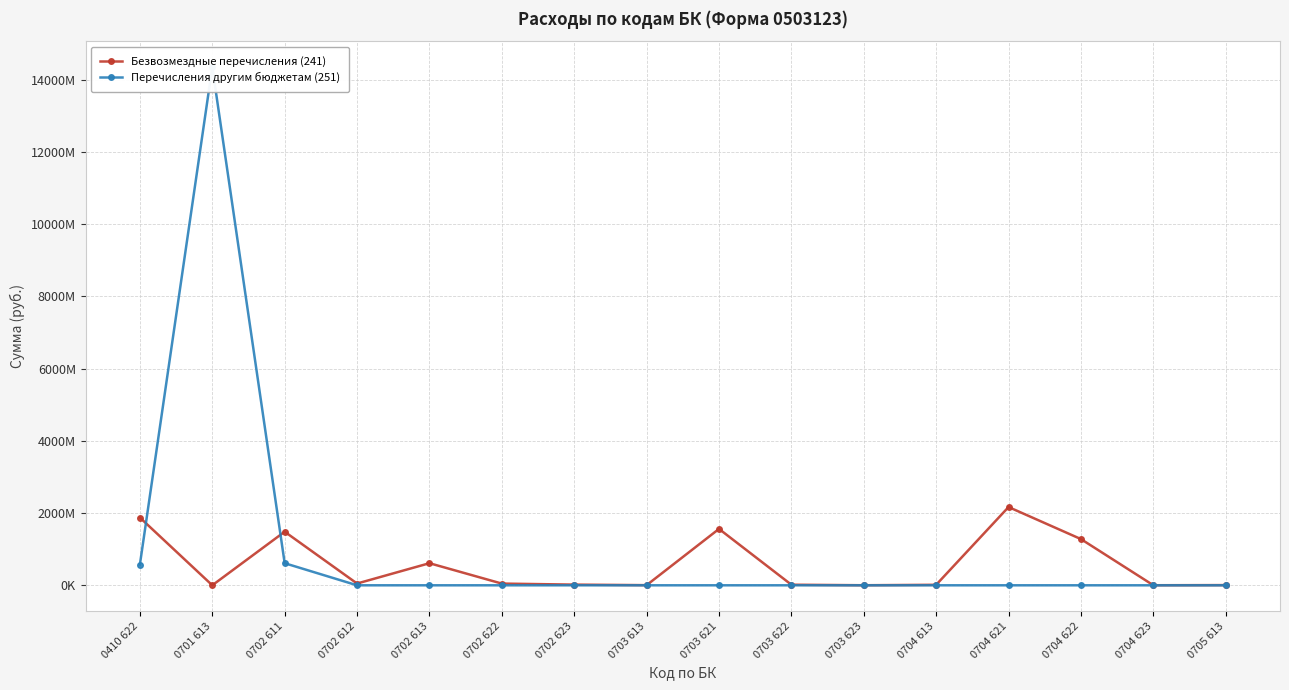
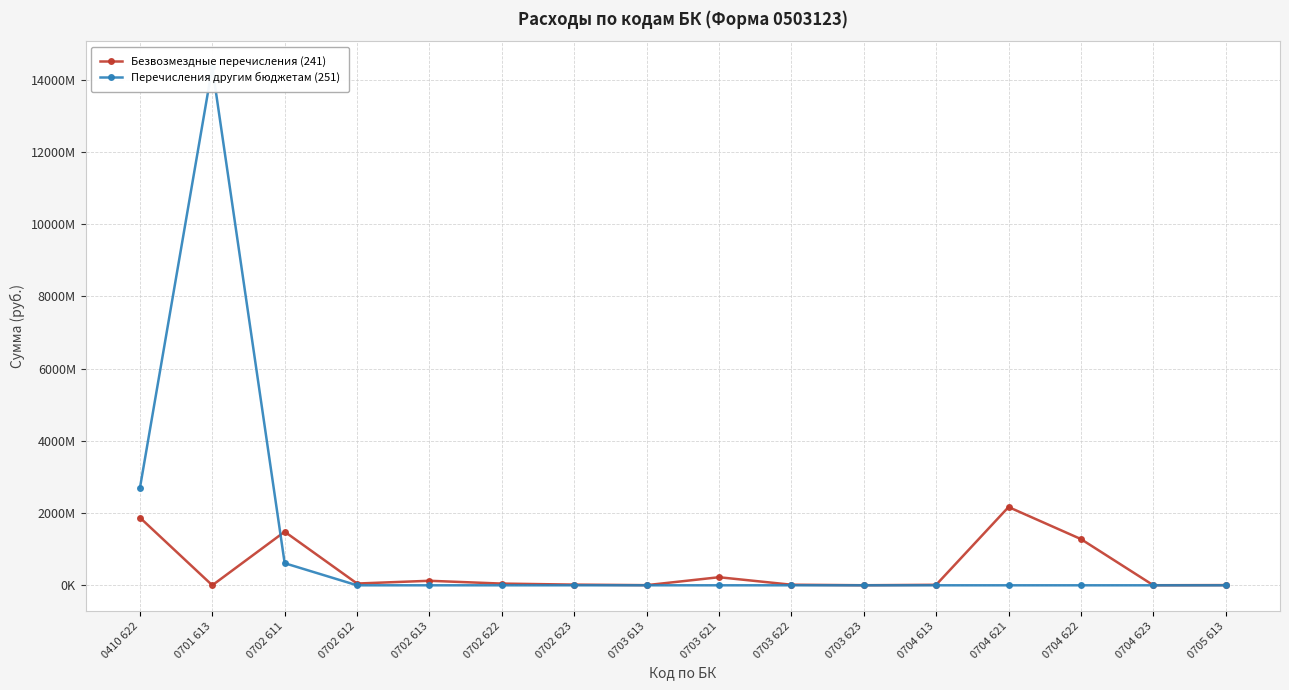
Перечисления другим бюджетам (251), 0410 622: 600000000 -> 2700000000
Безвозмездные перечисления (241), 0702 613: 600000000 -> 100000000
Безвозмездные перечисления (241), 0703 621: 1600000000 -> 200000000
